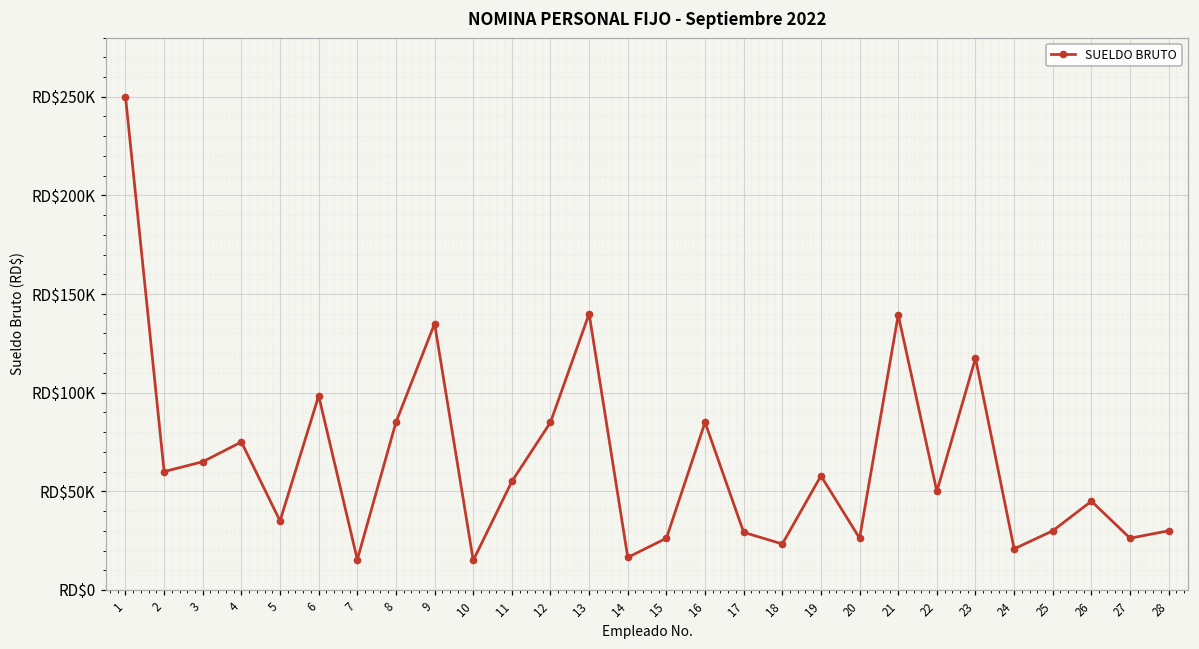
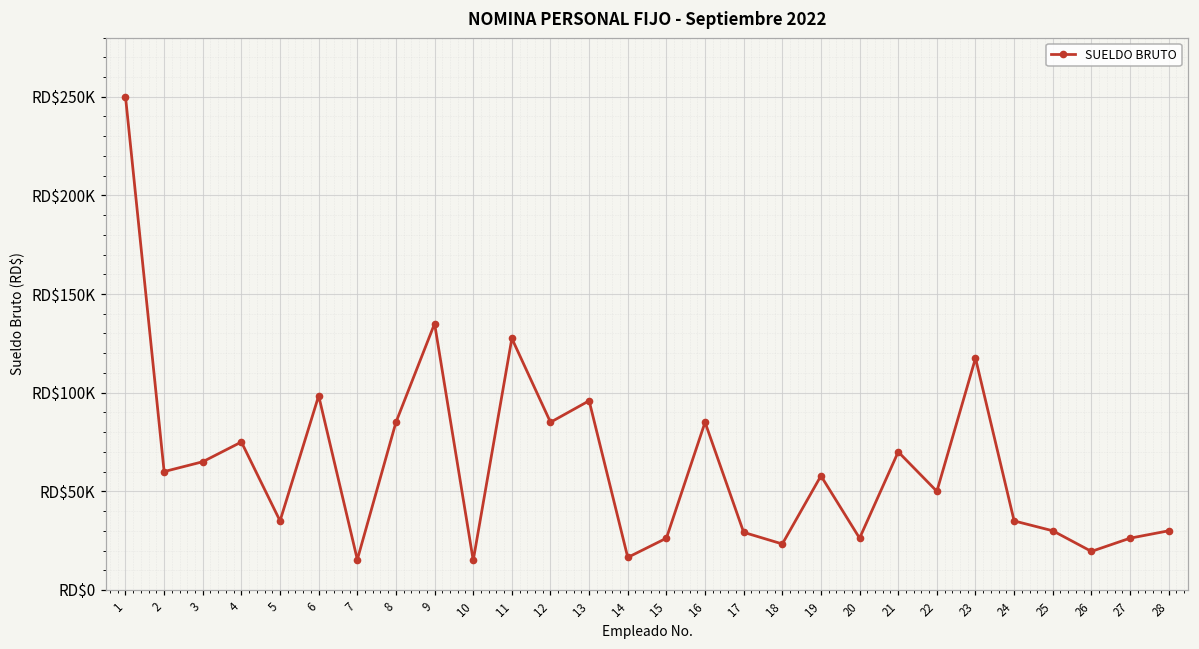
11: RD$55000 -> RD$128000
13: RD$140000 -> RD$96000
21: RD$139000 -> RD$70000
24: RD$21000 -> RD$35000
26: RD$45000 -> RD$20000
